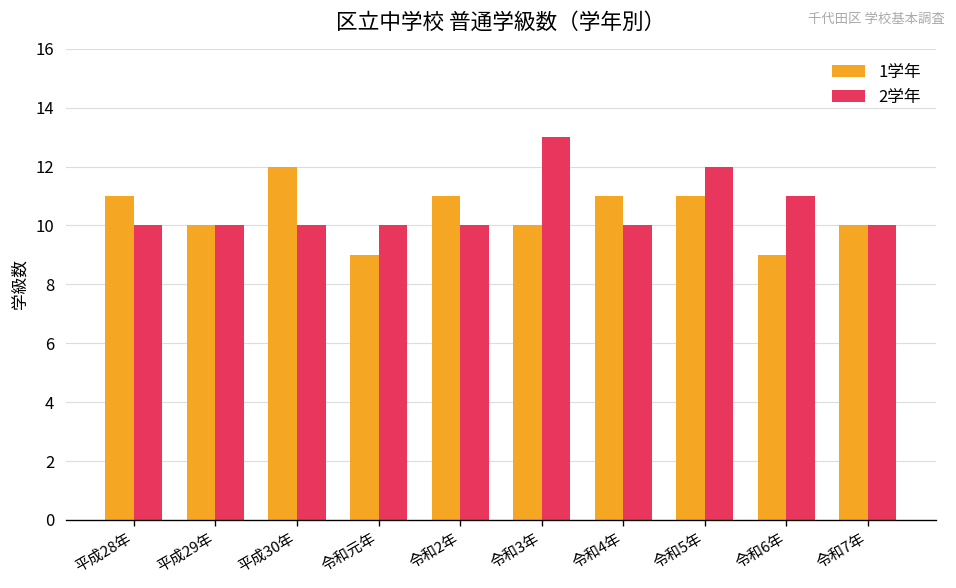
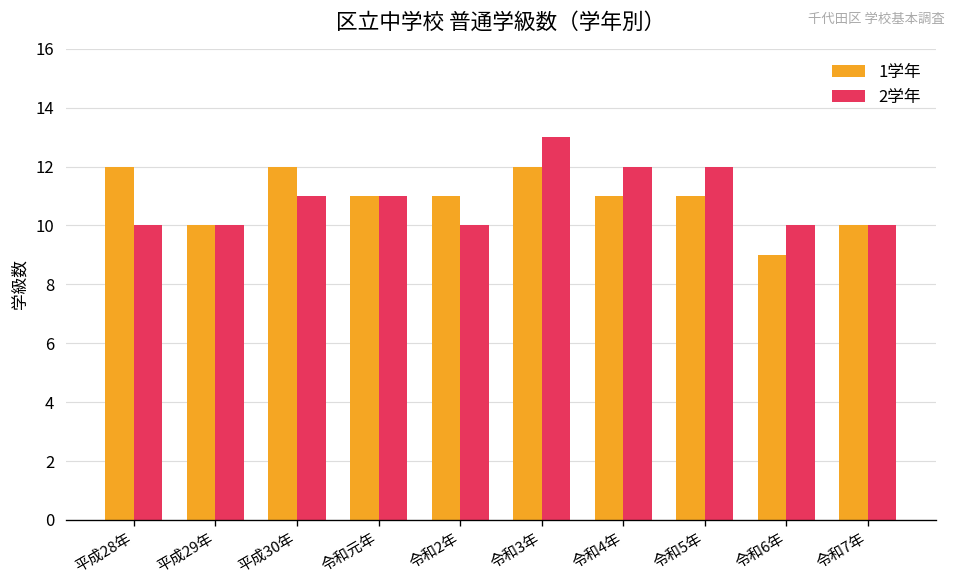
1学年, 平成28年: 11 -> 12
2学年, 平成30年: 10 -> 11
1学年, 令和元年: 9 -> 11
2学年, 令和元年: 10 -> 11
1学年, 令和3年: 10 -> 12
2学年, 令和4年: 10 -> 12
2学年, 令和6年: 11 -> 10
